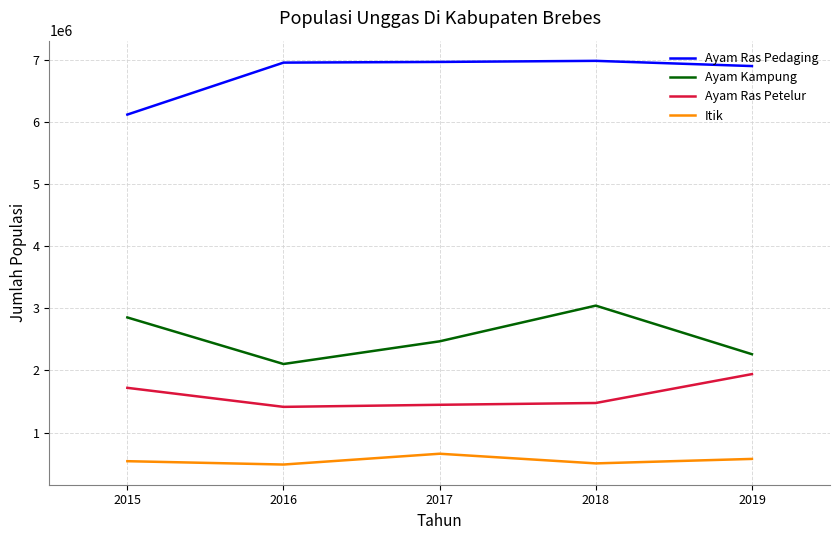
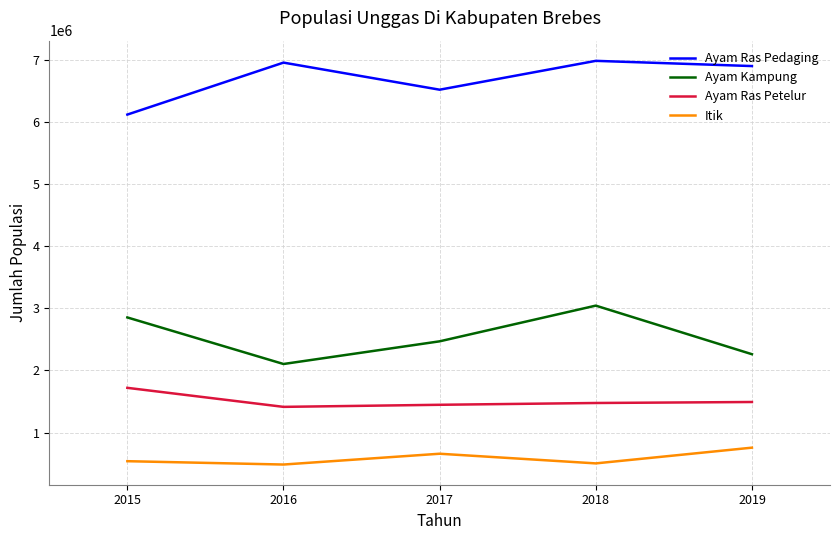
Ayam Ras Pedaging, 2017: 7000000 -> 6500000
Ayam Ras Petelur, 2019: 1900000 -> 1500000
Itik, 2019: 600000 -> 800000
